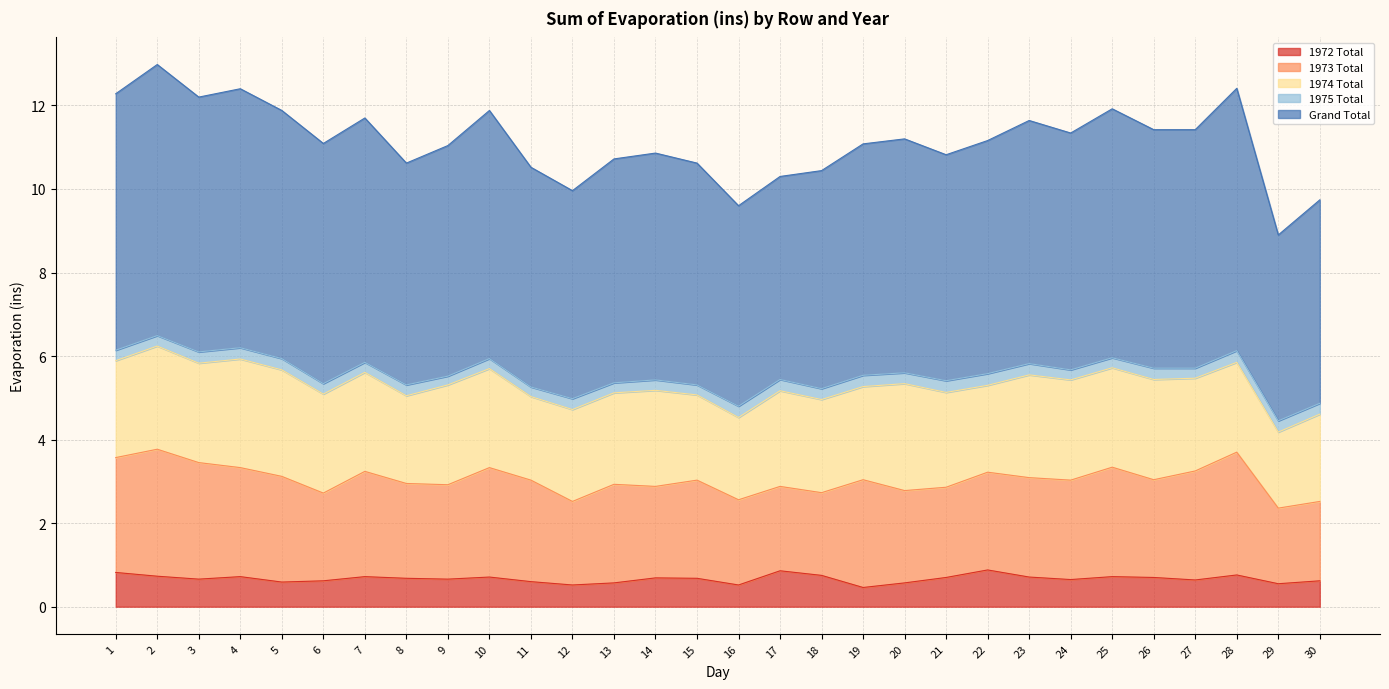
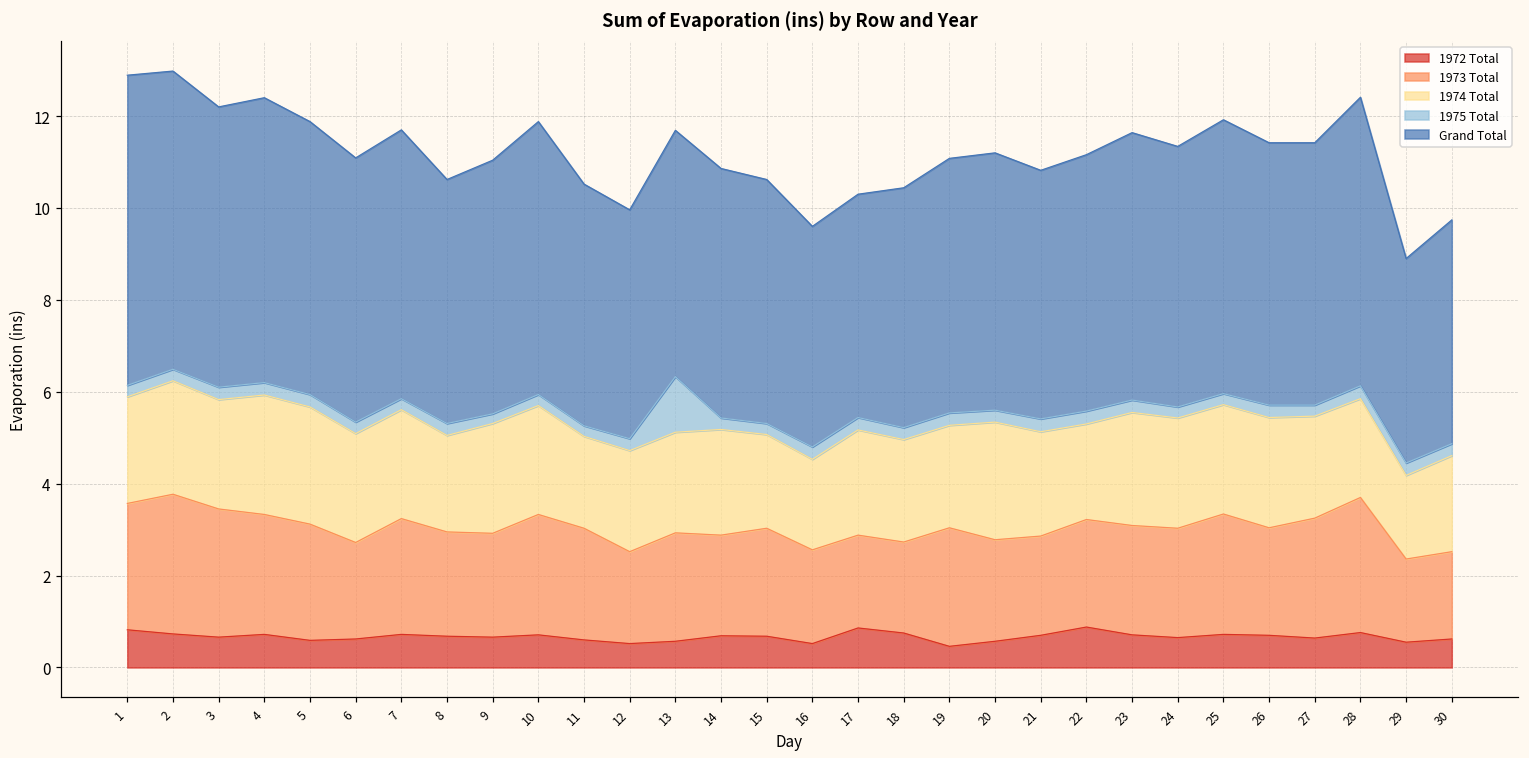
Grand Total, 1: 6.1 -> 6.8
1975 Total, 13: 0.2 -> 1.2
